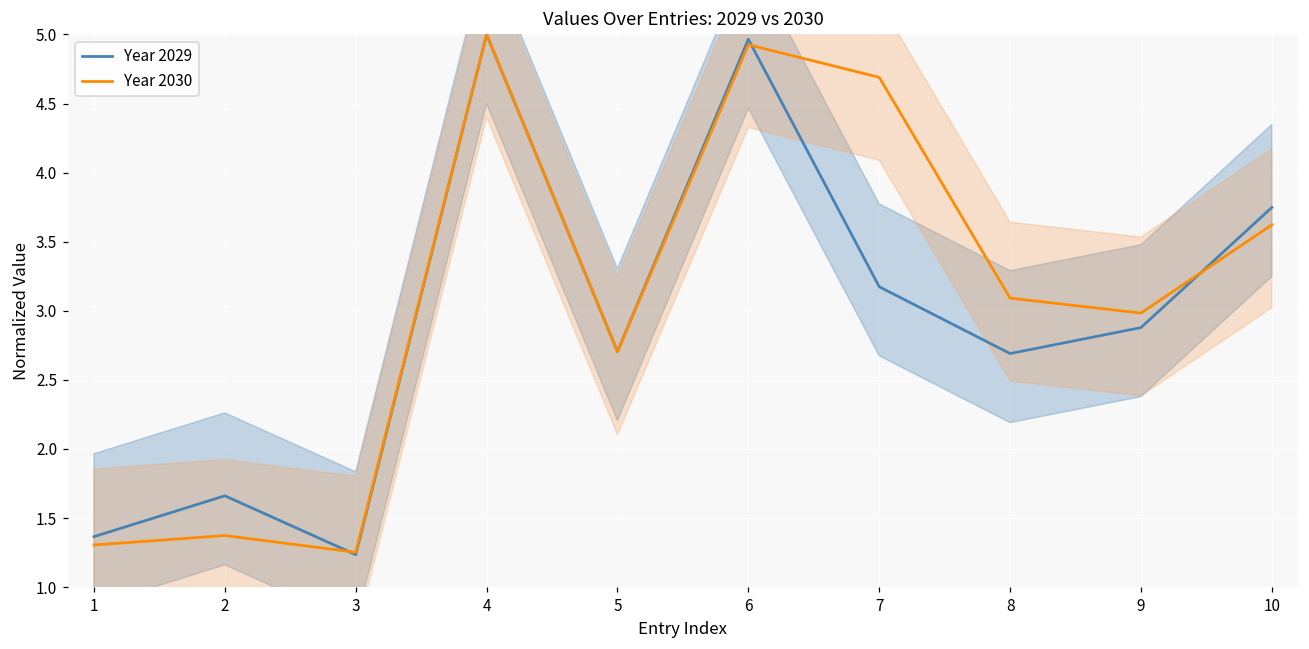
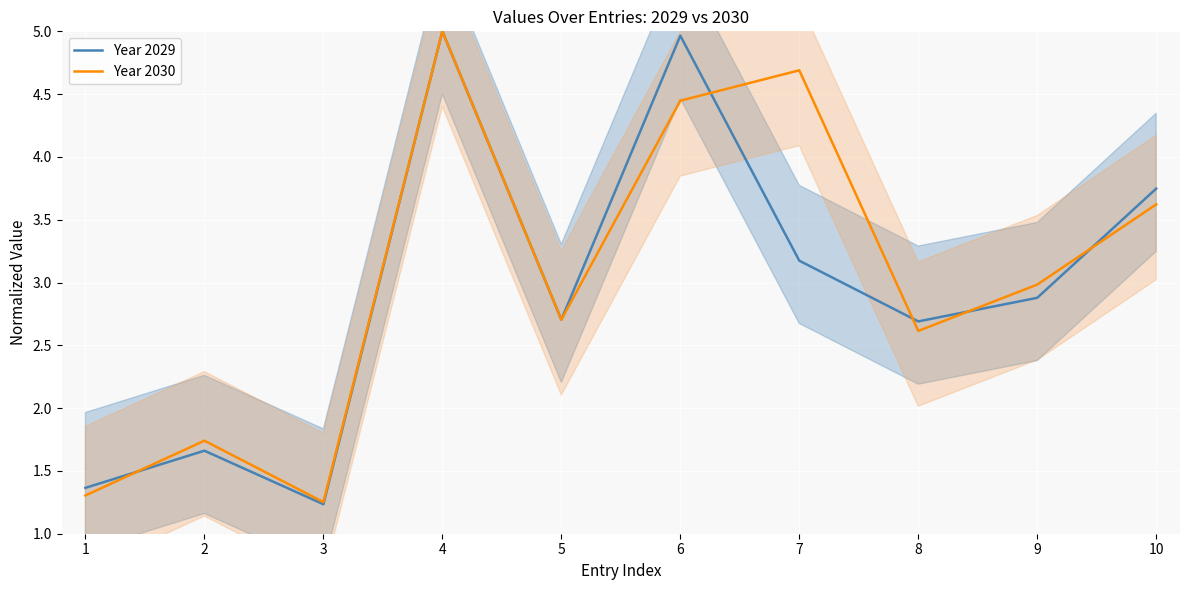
Year 2030, 2: 1.37 -> 1.74
Year 2030, 6: 4.93 -> 4.45
Year 2030, 8: 3.09 -> 2.61
